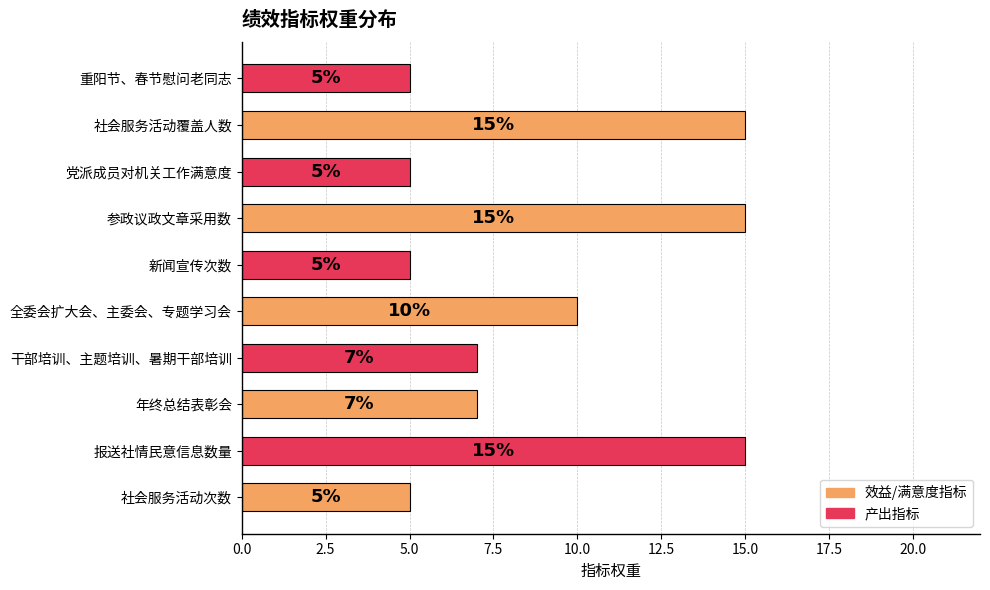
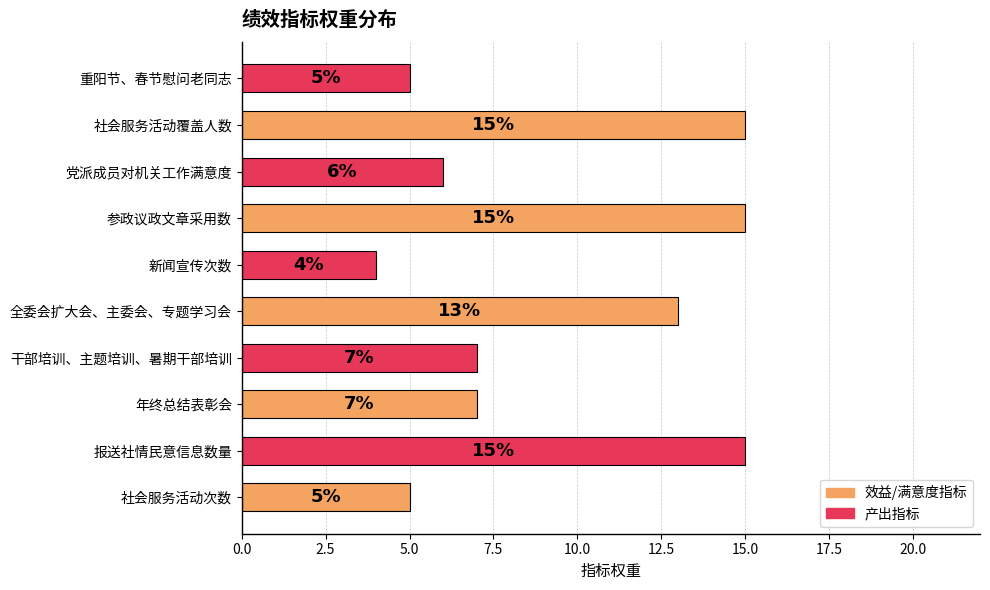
党派成员对机关工作满意度: 5% -> 6%
新闻宣传次数: 5% -> 4%
全委会扩大会、主委会、专题学习会: 10% -> 13%
